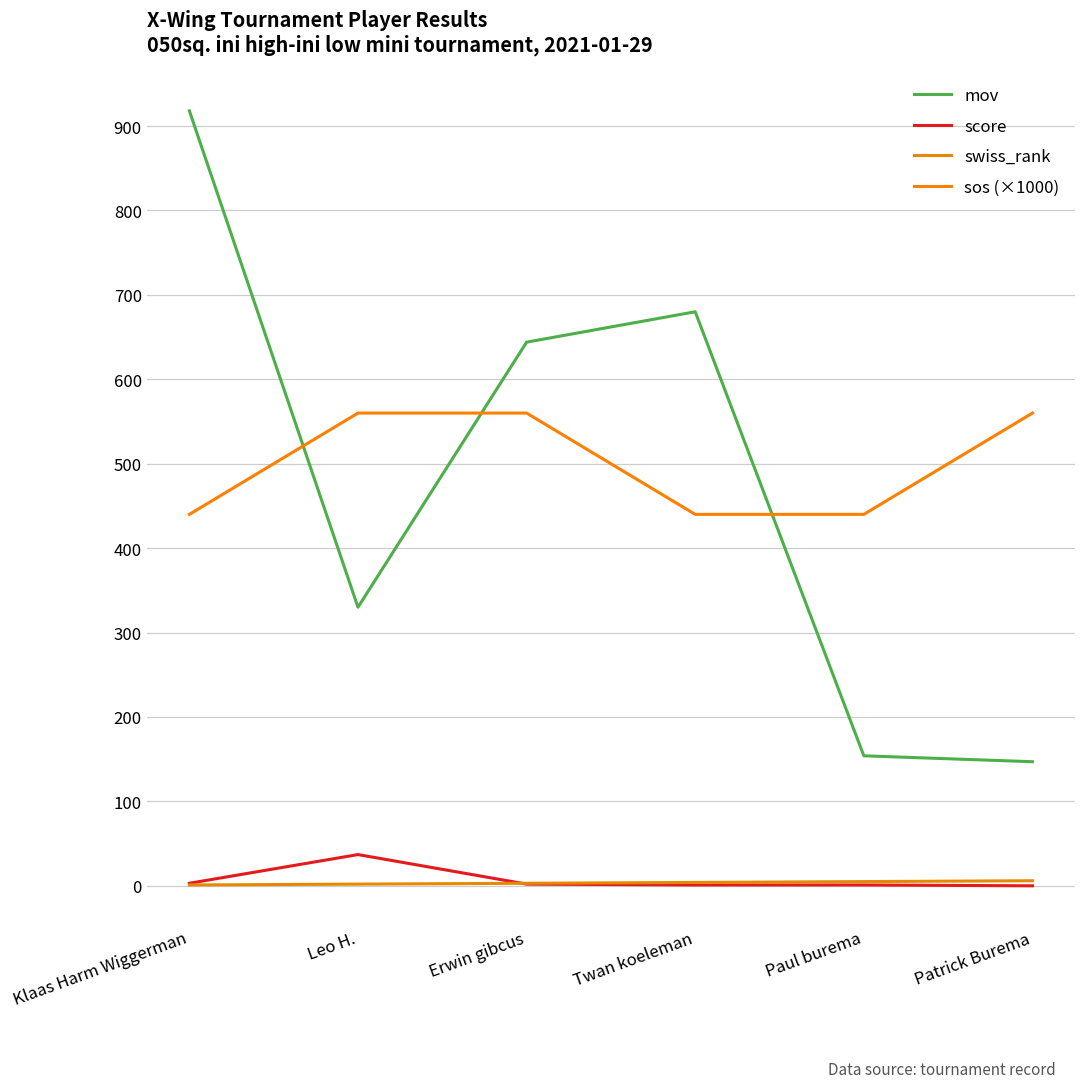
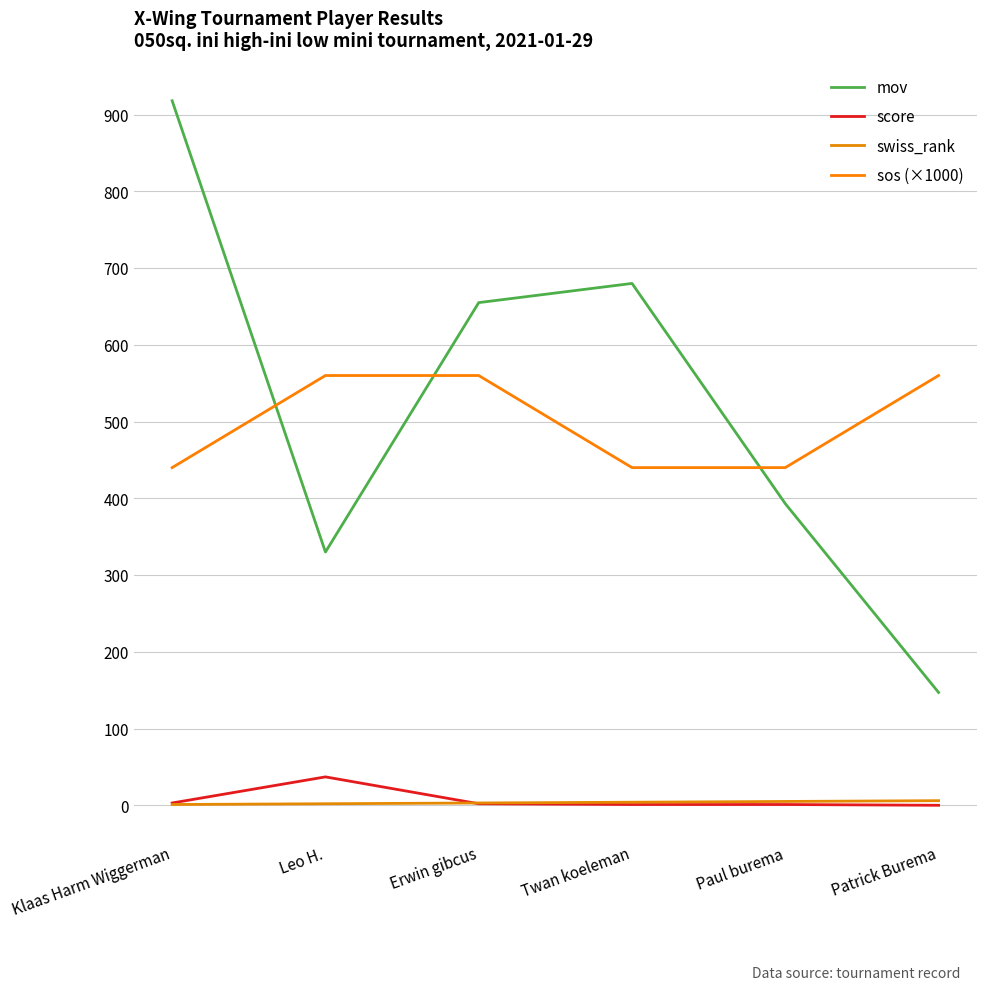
mov, Erwin gibcus: 640 -> 660
mov, Paul burema: 150 -> 390
